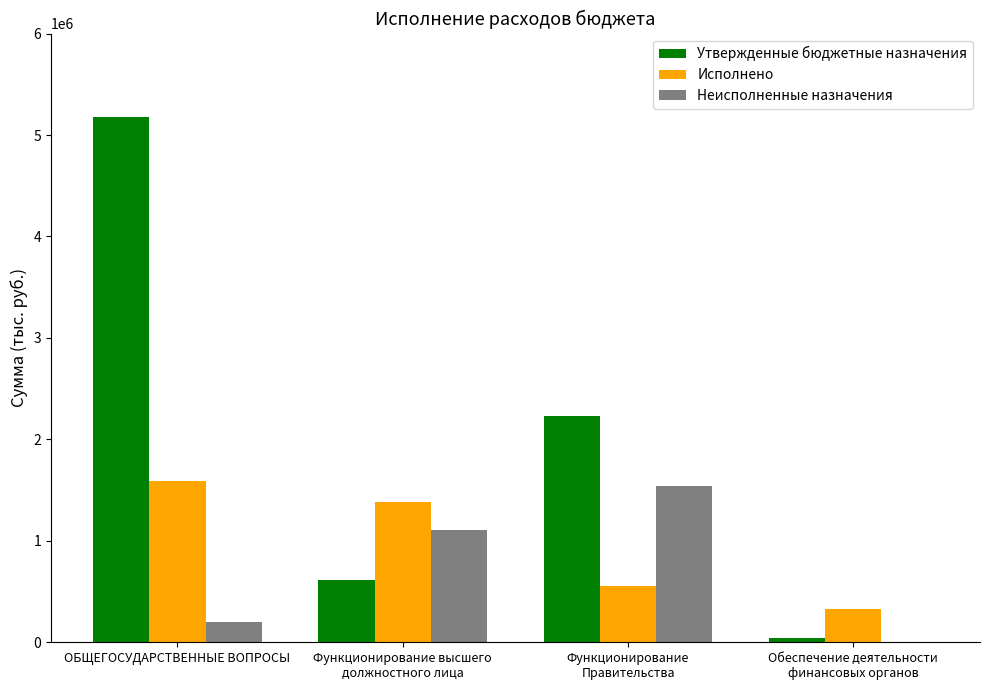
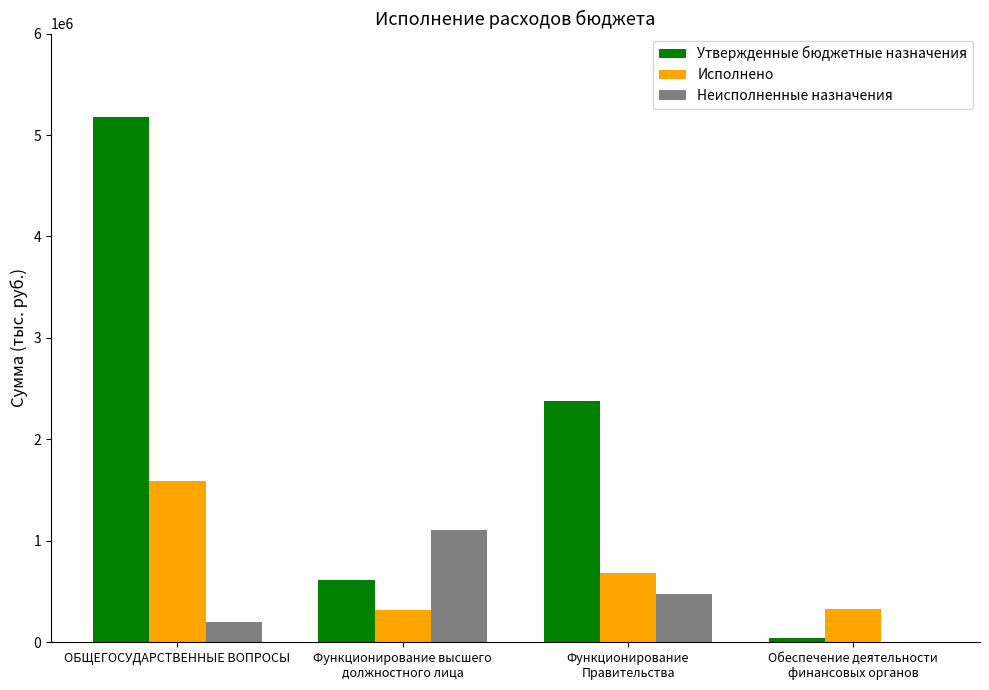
Исполнено, Функционирование высшего должностного лица: 1380000 -> 310000
Утвержденные бюджетные назначения, Функционирование Правительства: 2230000 -> 2380000
Исполнено, Функционирование Правительства: 560000 -> 690000
Неисполненные назначения, Функционирование Правительства: 1540000 -> 470000
